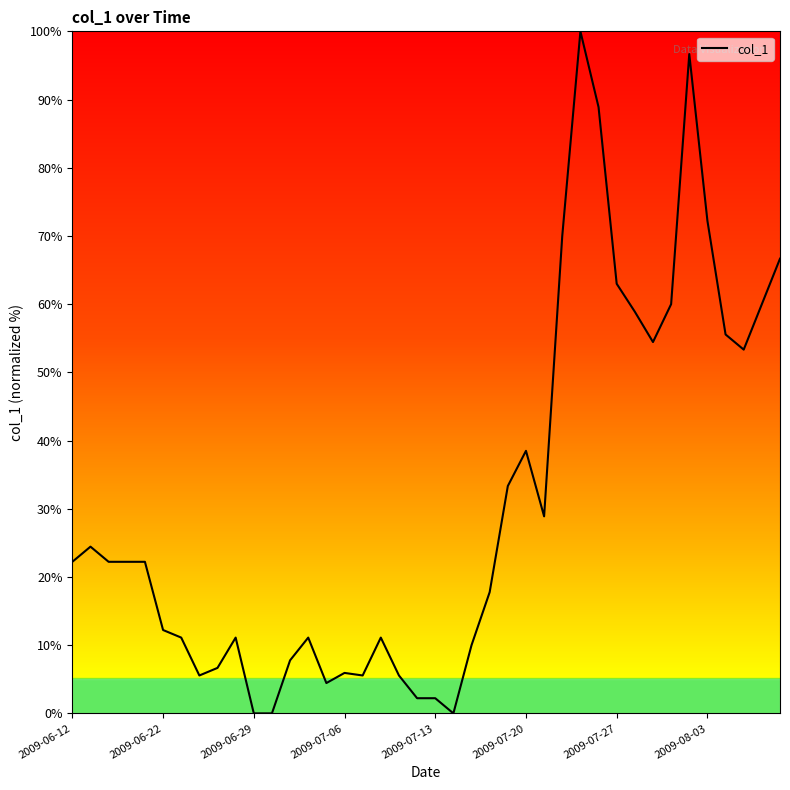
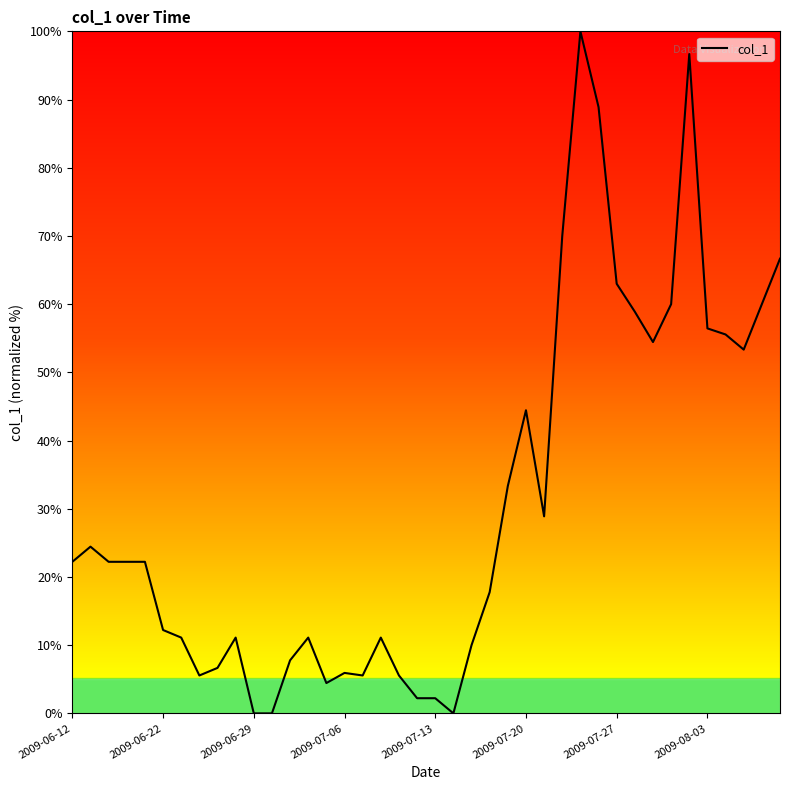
2009-07-20: 38% -> 44%
2009-08-03: 72% -> 56%
